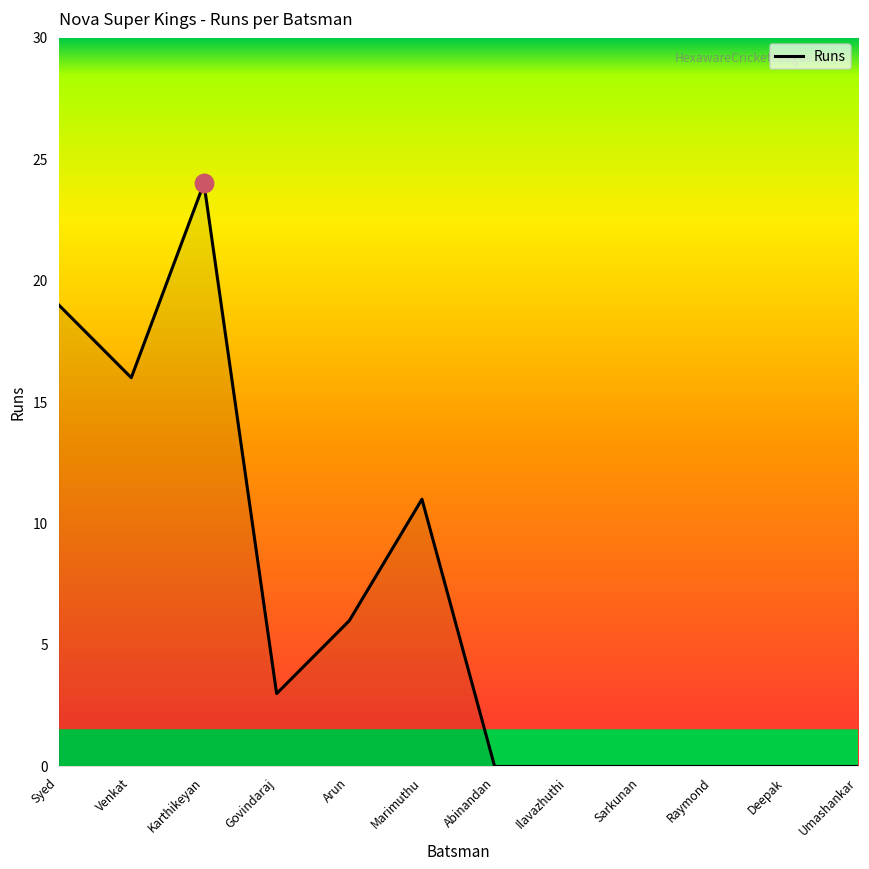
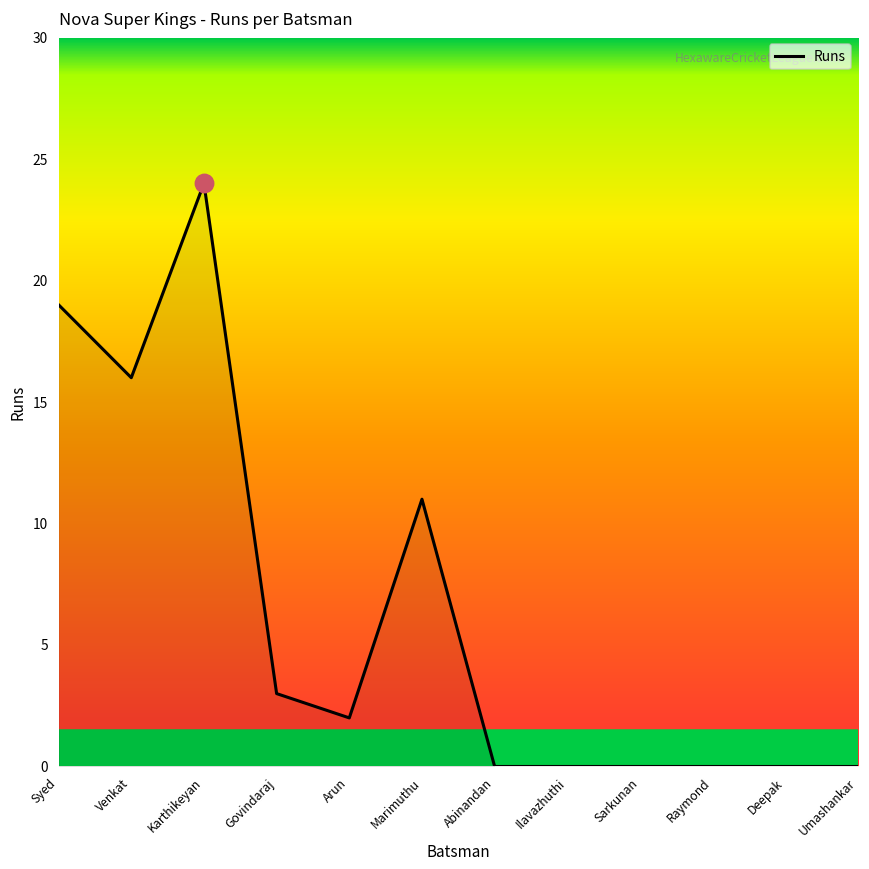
Runs, Arun: 6 -> 2
